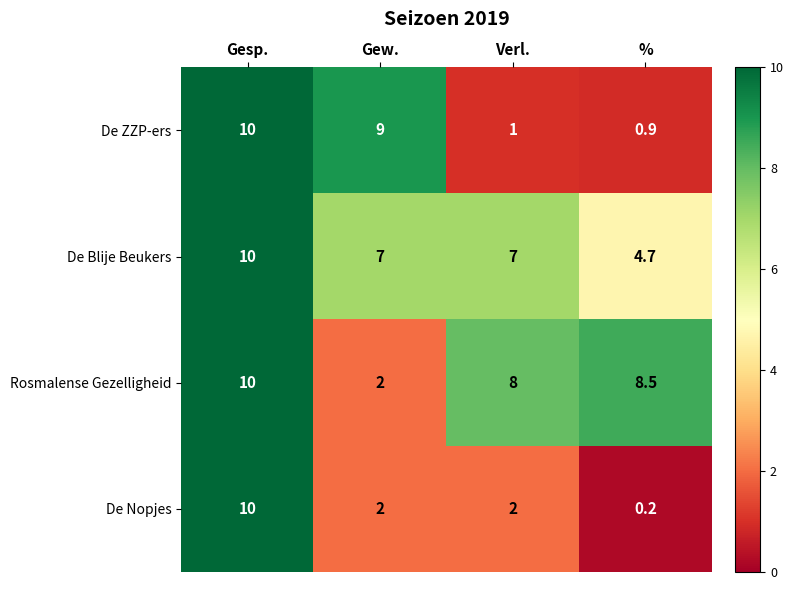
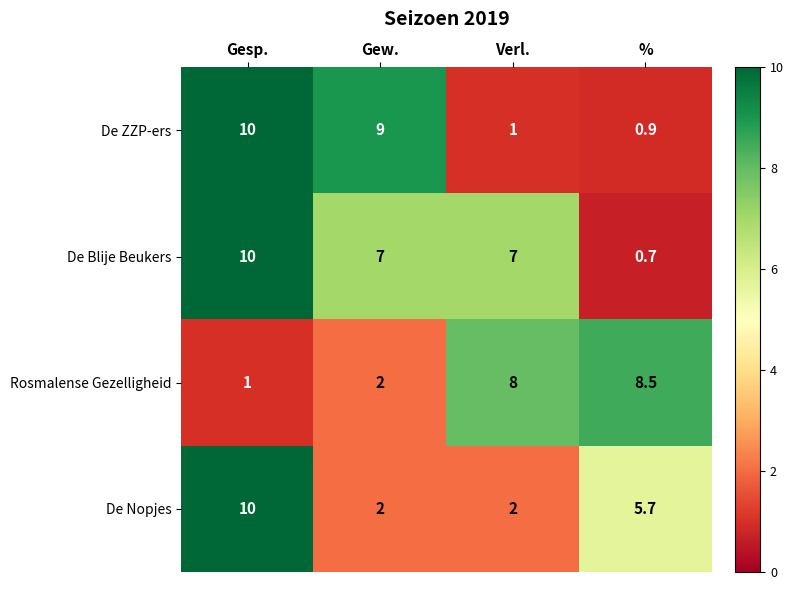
De Blije Beukers, %: 4.7 -> 0.7
Rosmalense Gezelligheid, Gesp.: 10 -> 1
De Nopjes, %: 0.2 -> 5.7
